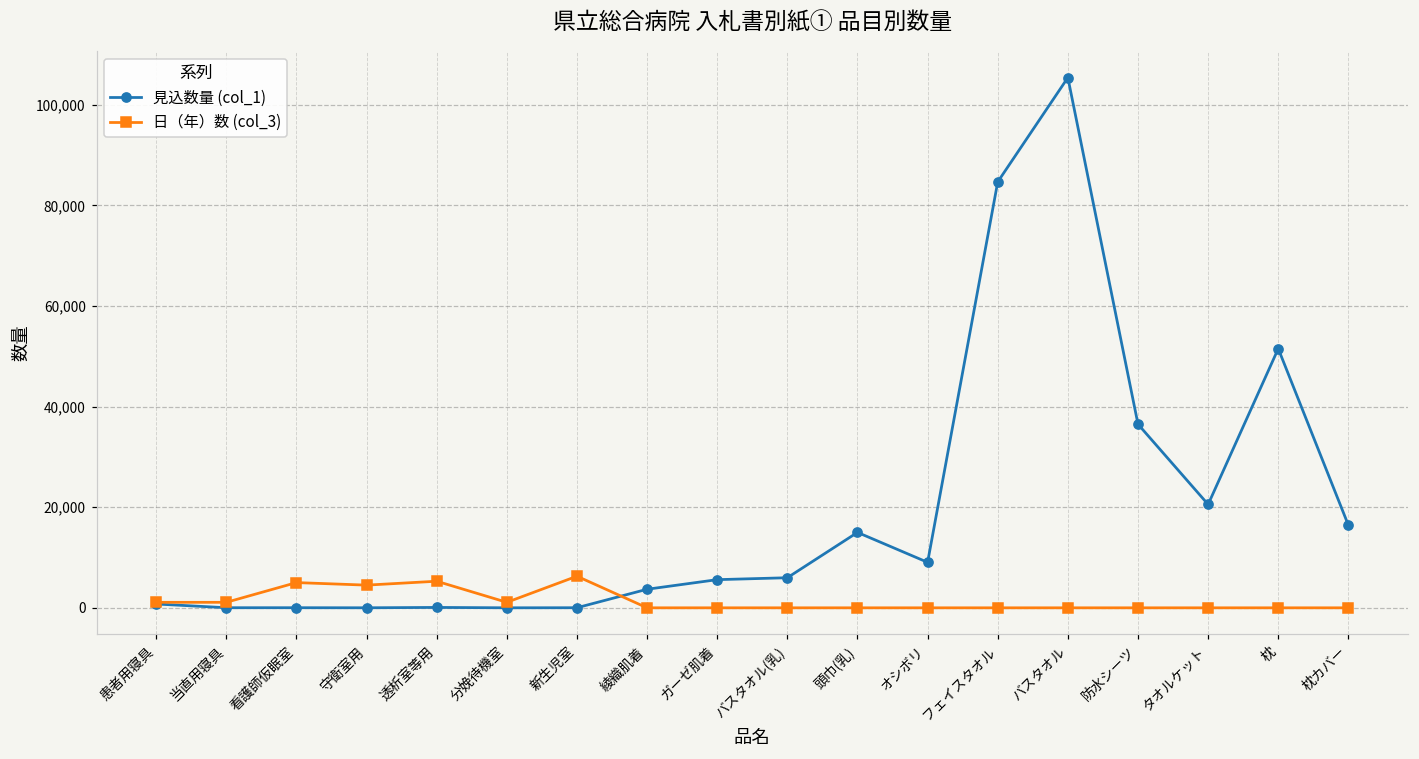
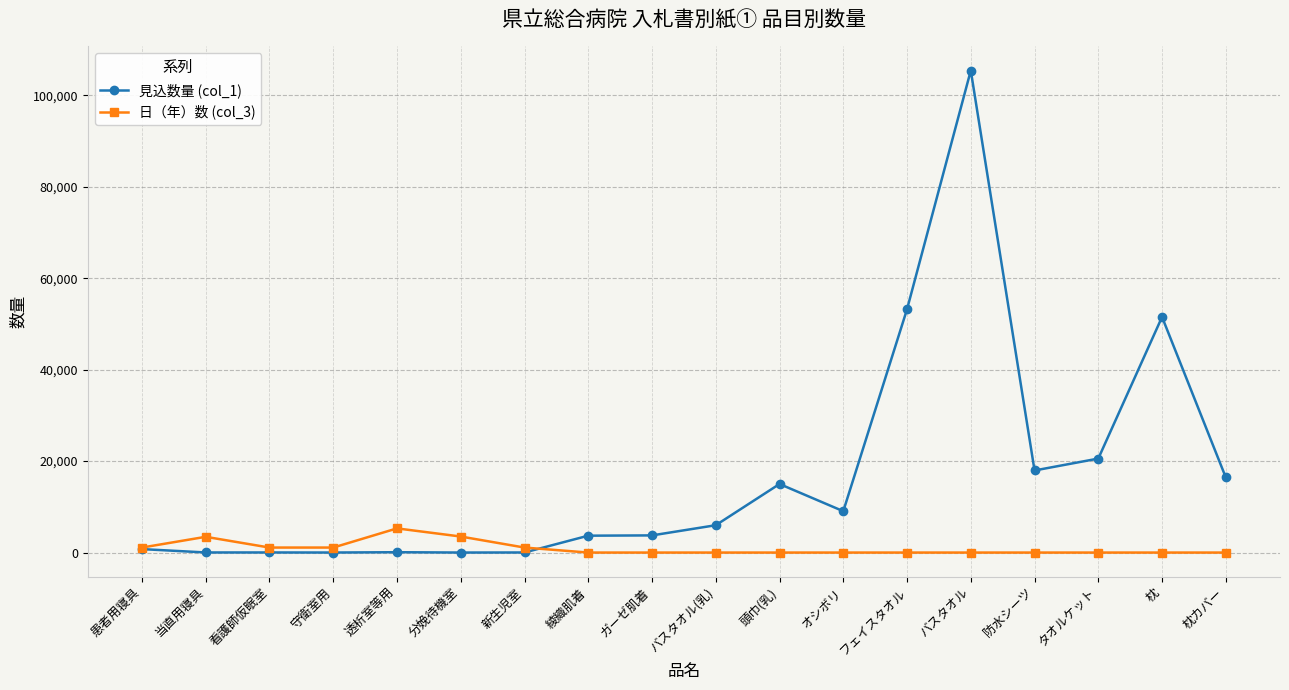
日（年）数 (col_3), 当直用寝具: 1,000 -> 3,000
日（年）数 (col_3), 看護師仮眠室: 5,000 -> 1,000
日（年）数 (col_3), 守衛室用: 5,000 -> 1,000
日（年）数 (col_3), 分娩待機室: 1,000 -> 4,000
日（年）数 (col_3), 新生児室: 6,000 -> 1,000
見込数量 (col_1), ガーゼ肌着: 6,000 -> 4,000
見込数量 (col_1), フェイスタオル: 85,000 -> 53,000
見込数量 (col_1), 防水シーツ: 37,000 -> 18,000
